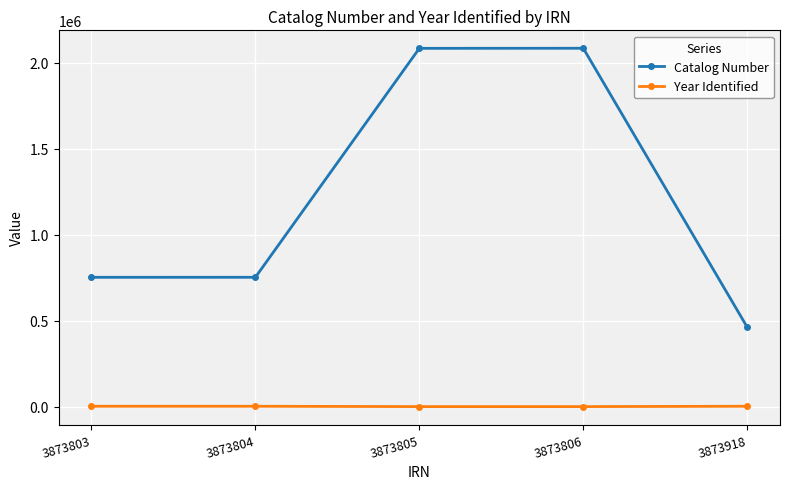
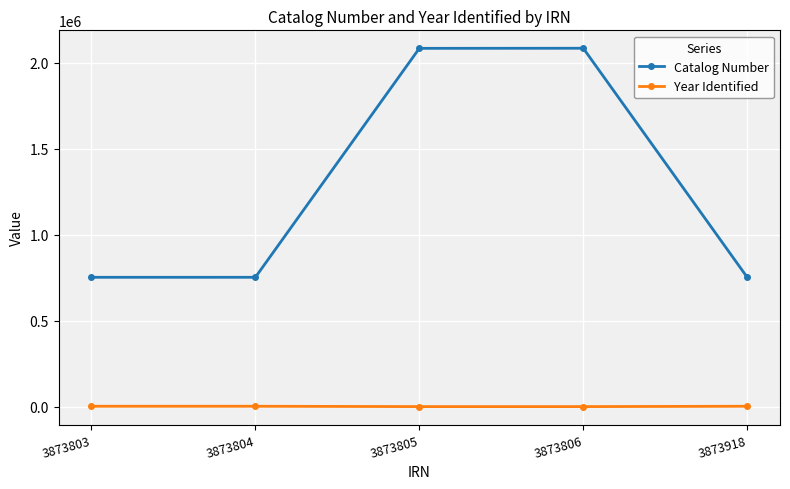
Catalog Number, 3873918: 460000 -> 750000
